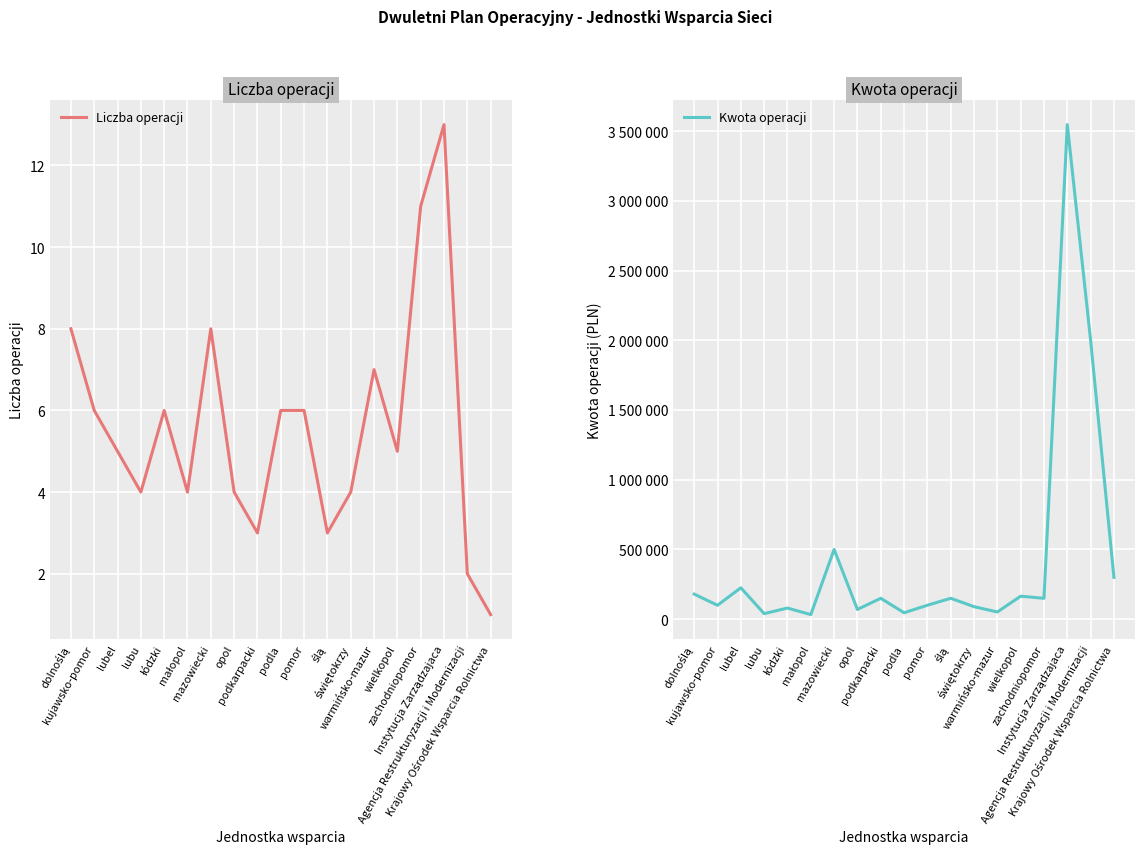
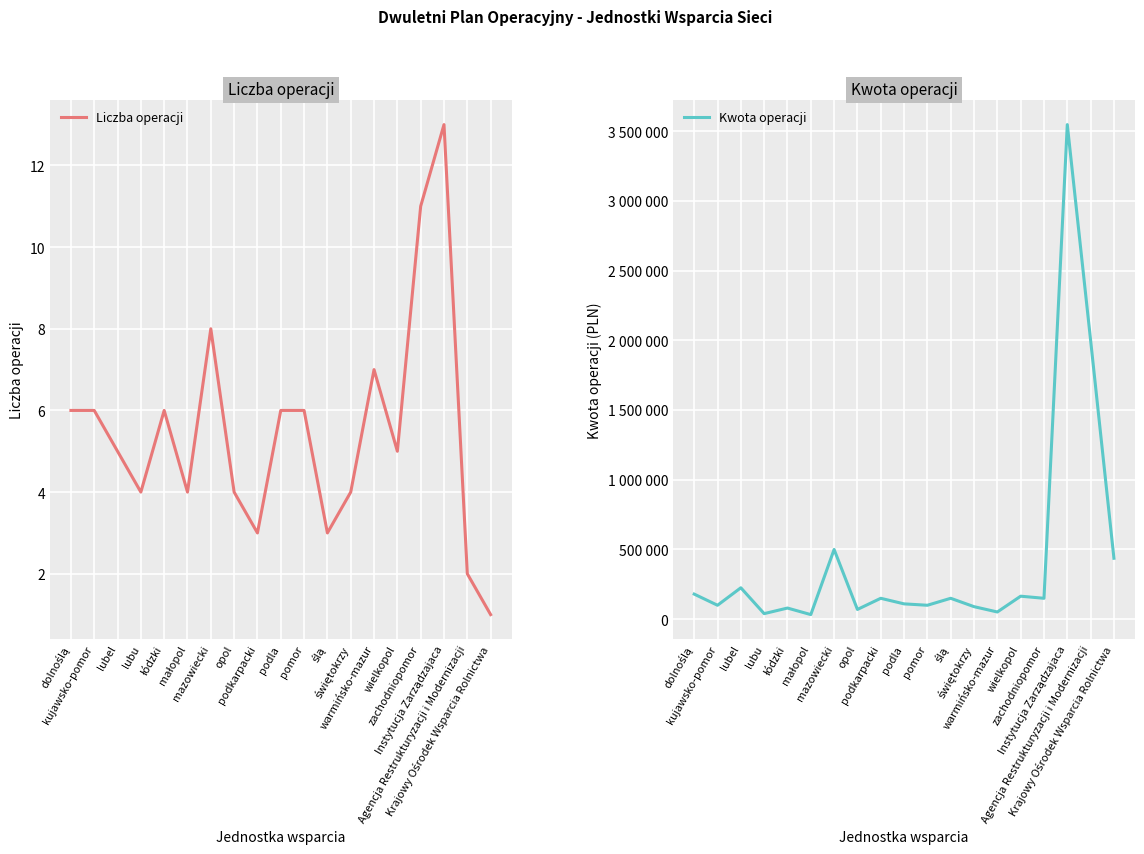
Liczba operacji, dolnoślą: 8 -> 6
Kwota operacji, podla: 50000 -> 110000
Kwota operacji, Krajowy Ośrodek Wsparcia Rolnictwa: 300000 -> 440000
